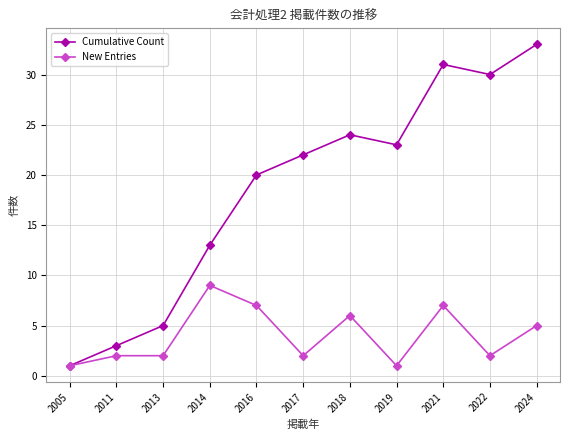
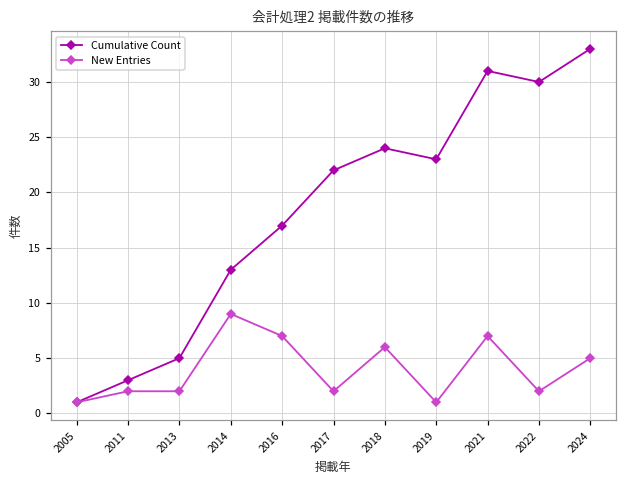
Cumulative Count, 2016: 20 -> 17
